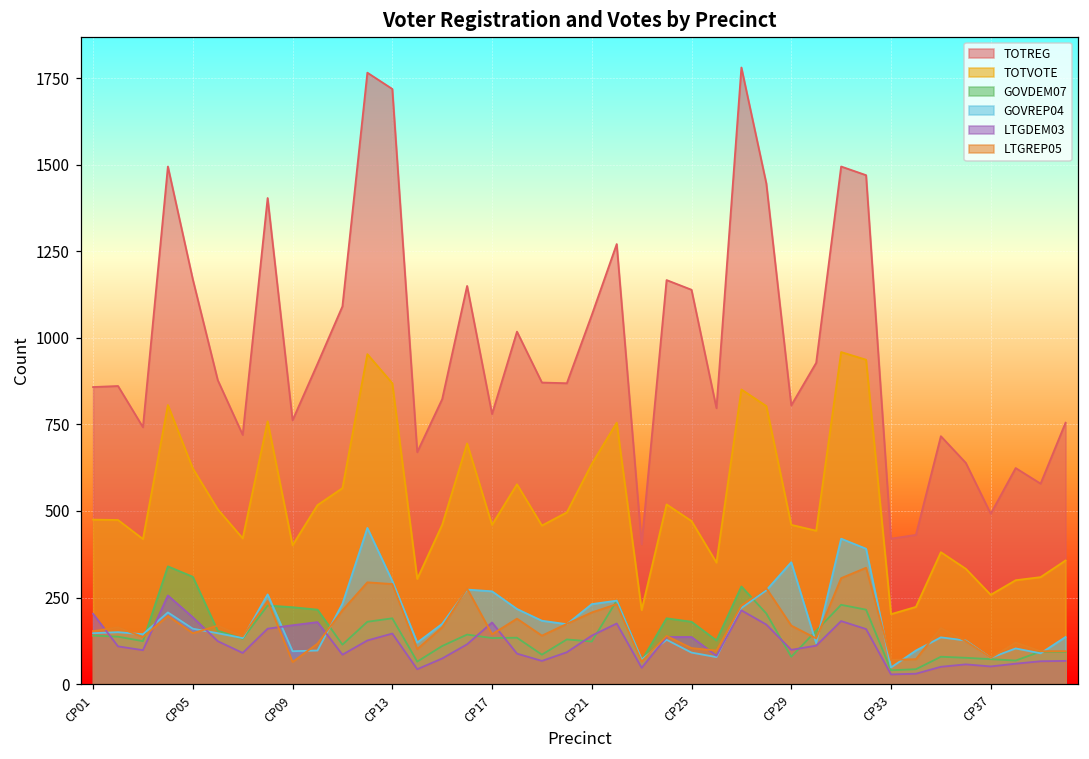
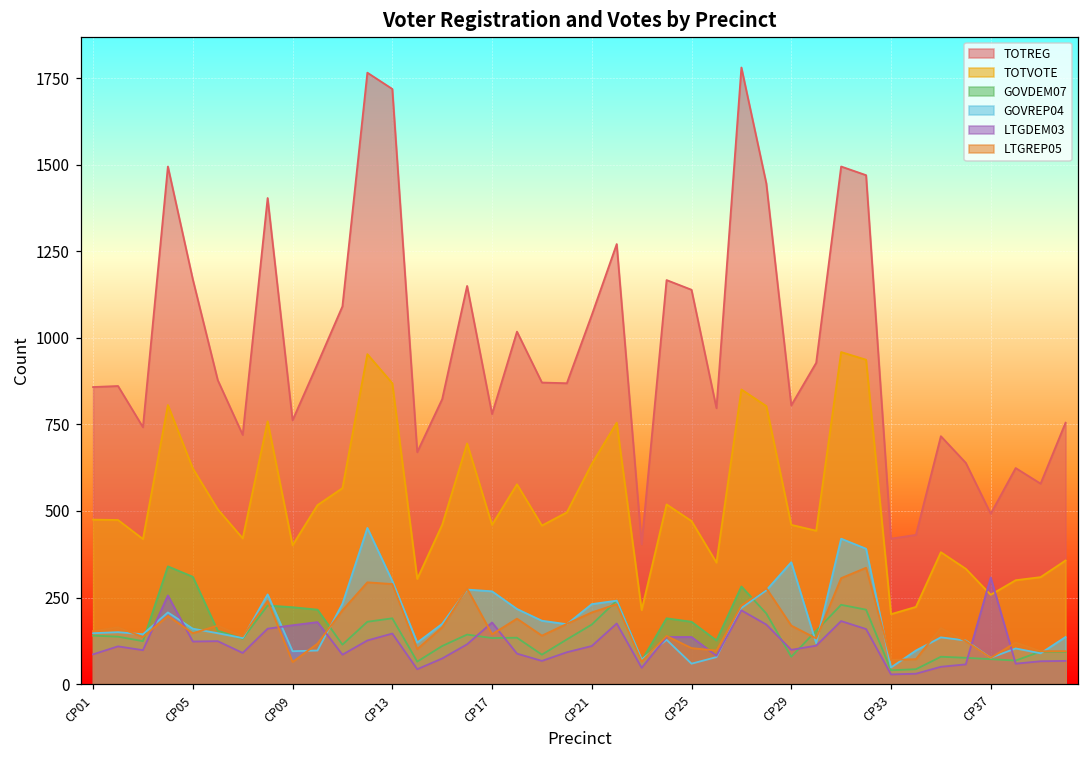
LTGDEM03, CP01: 200 -> 90
LTGDEM03, CP05: 190 -> 120
GOVDEM07, CP21: 120 -> 170
LTGDEM03, CP21: 140 -> 110
GOVREP04, CP25: 90 -> 60
LTGDEM03, CP37: 50 -> 310
